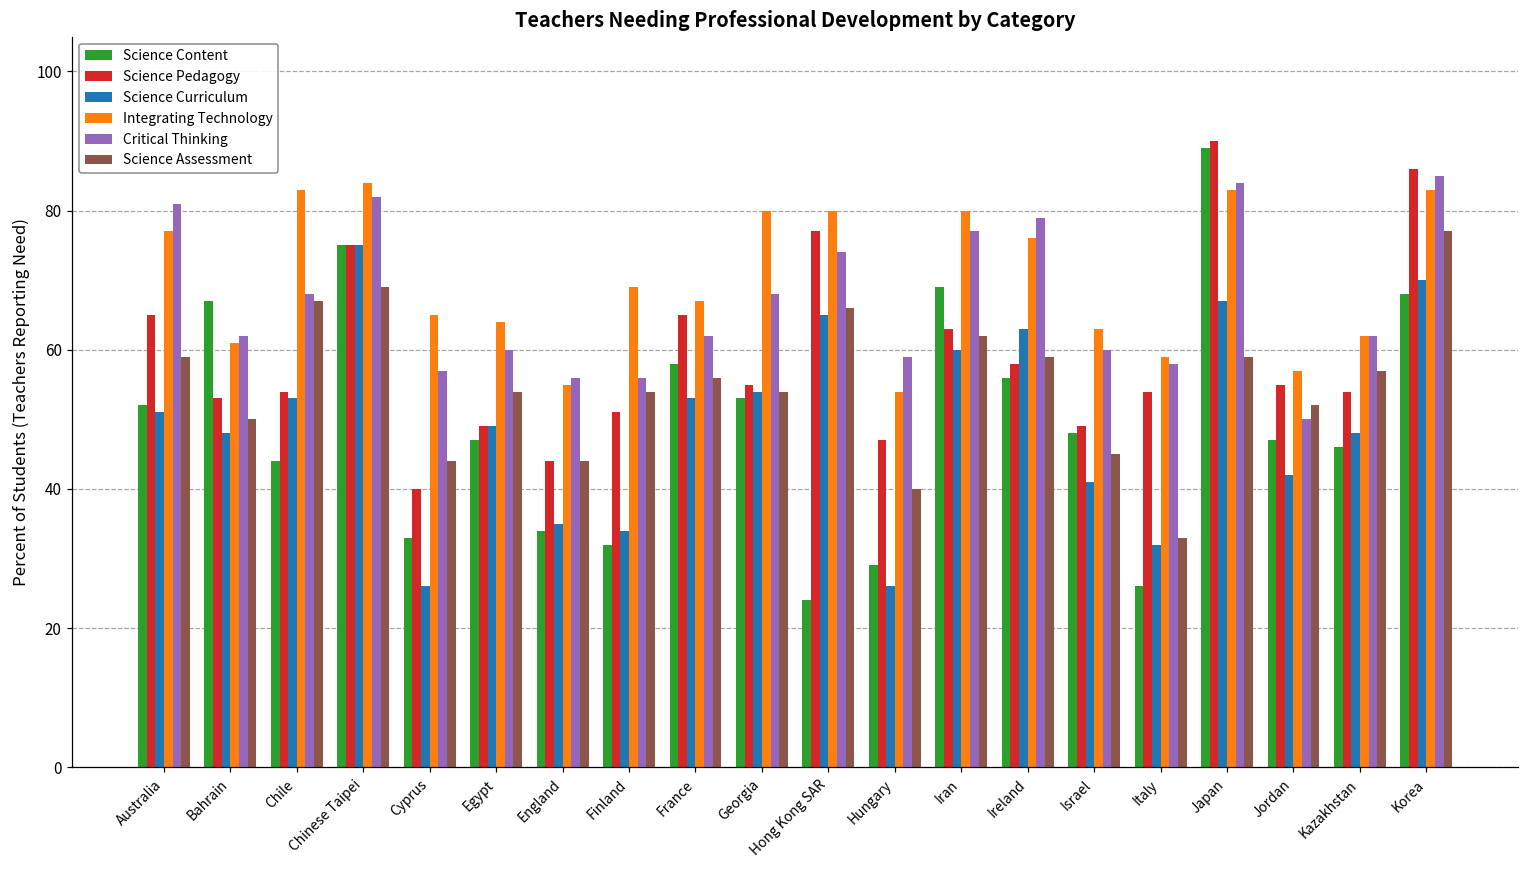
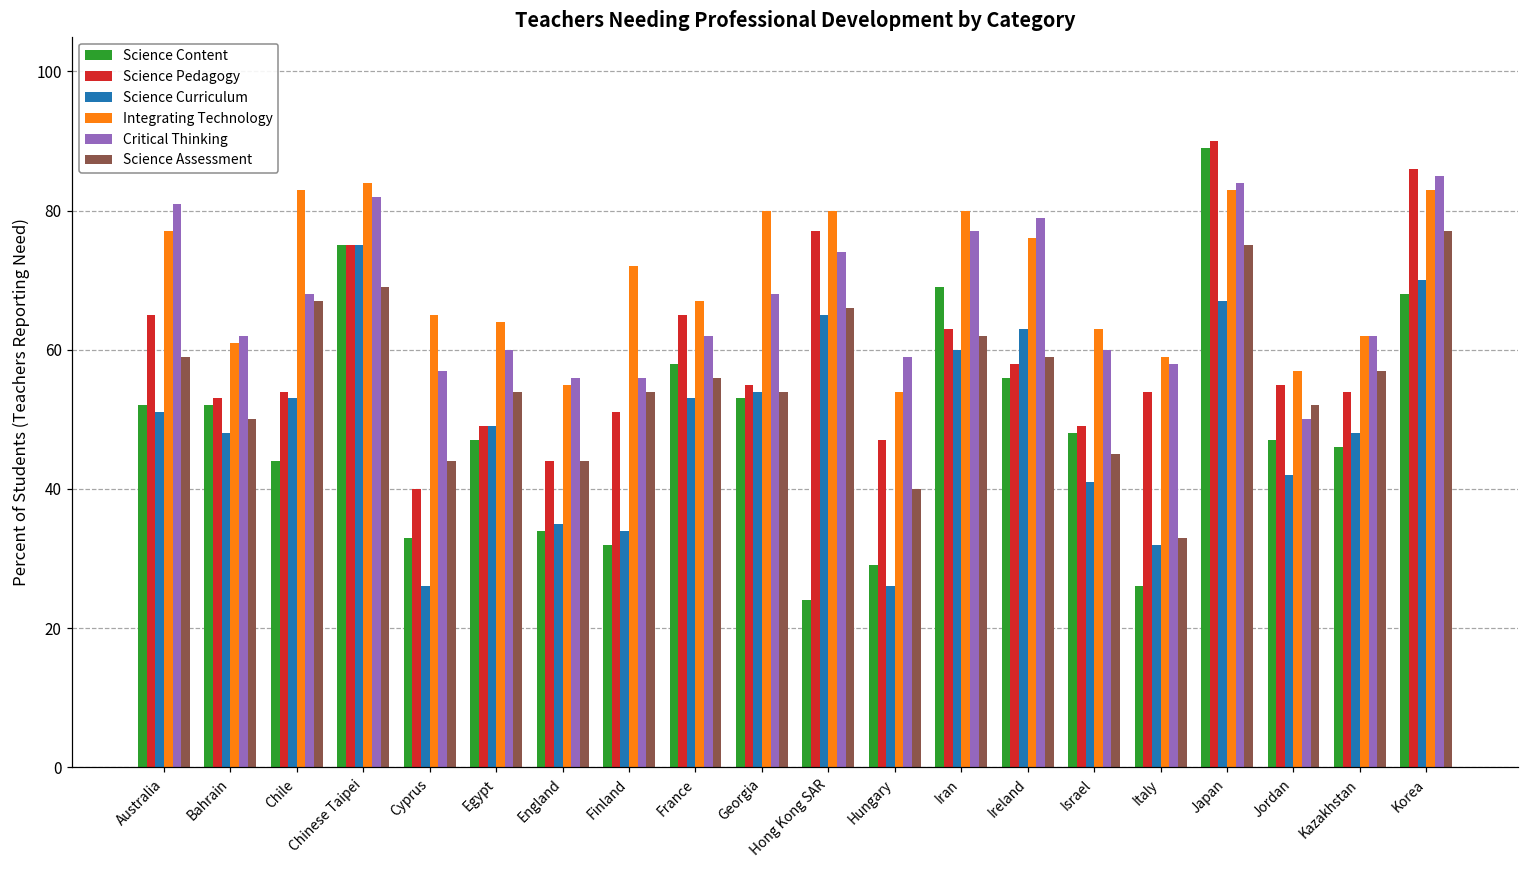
Science Content, Bahrain: 67 -> 52
Integrating Technology, Finland: 69 -> 72
Science Assessment, Japan: 59 -> 75
